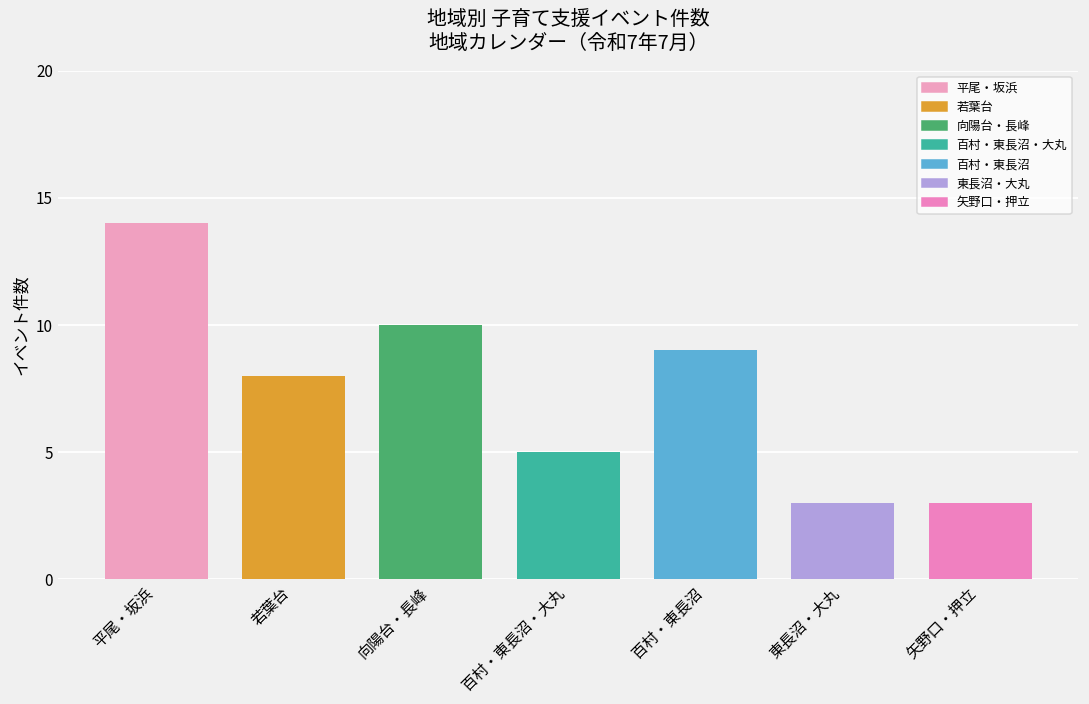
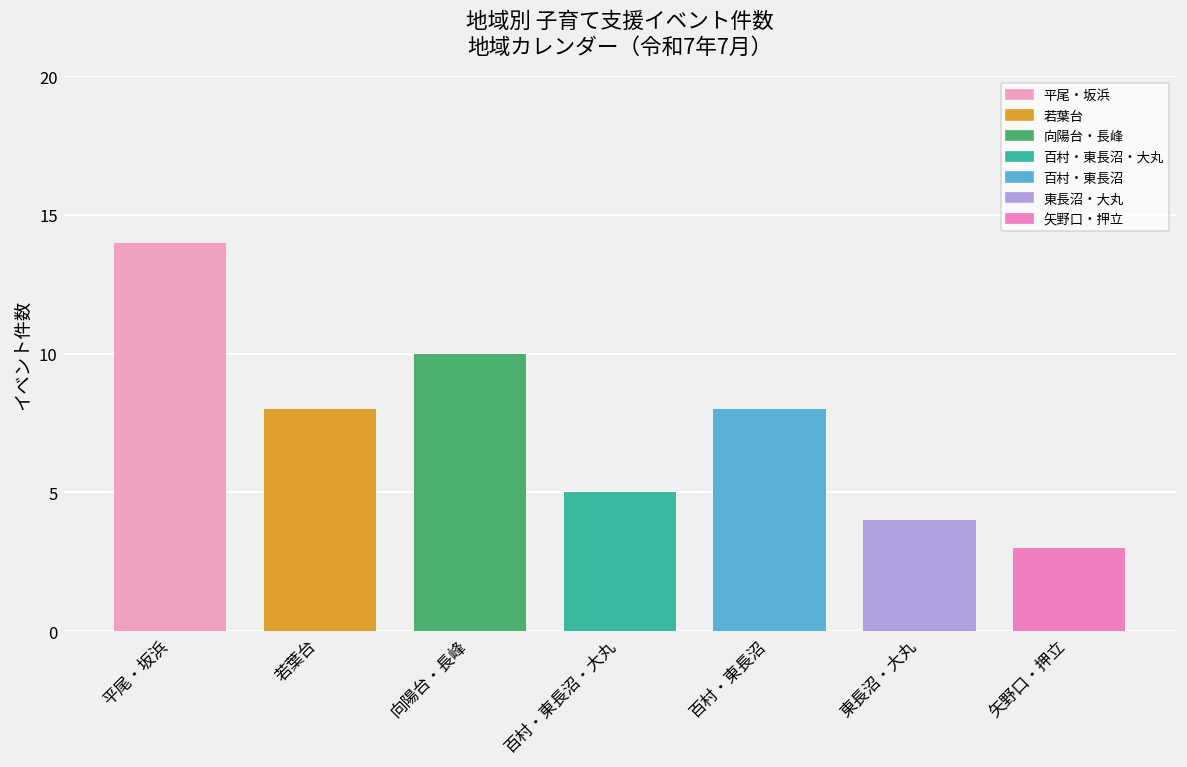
百村・東長沼: 9 -> 8
東長沼・大丸: 3 -> 4
